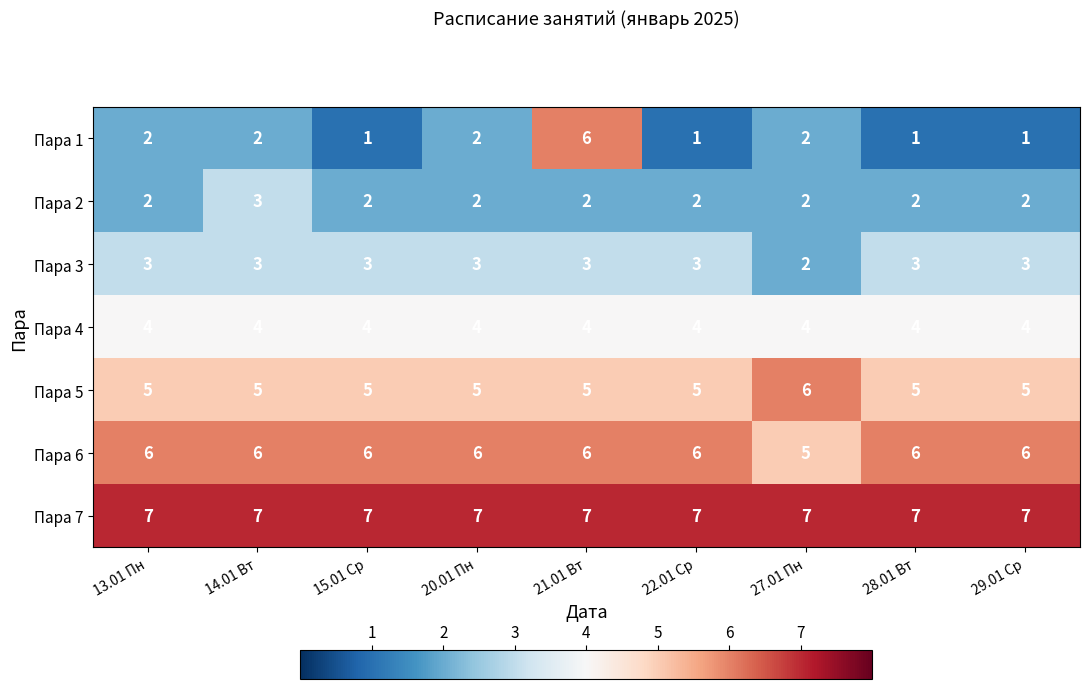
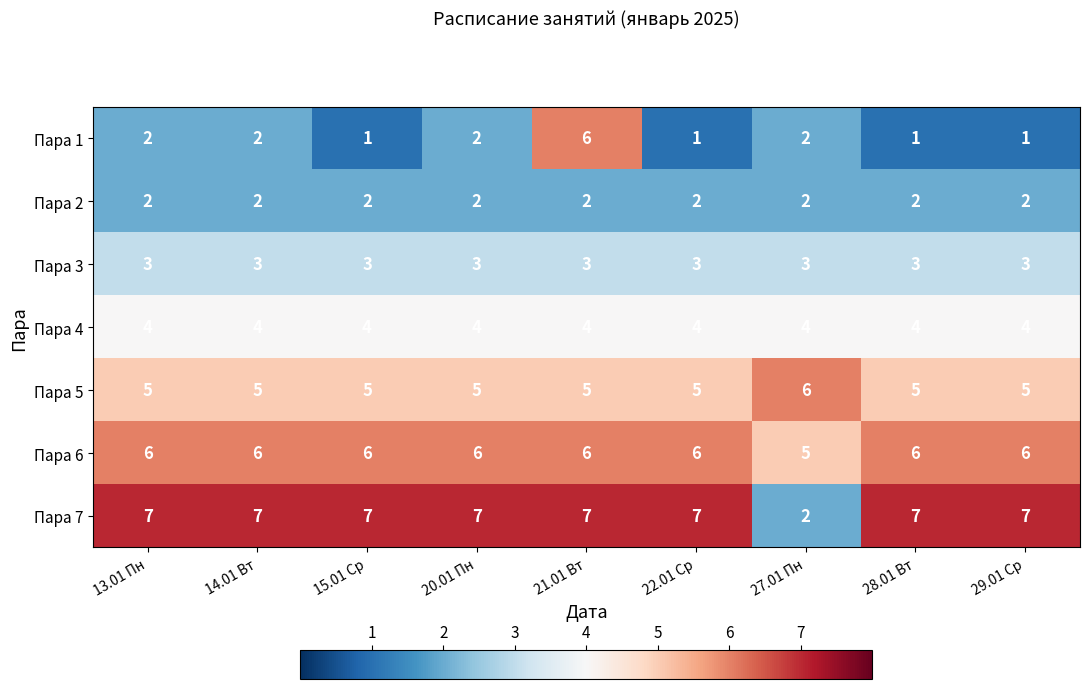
Пара 2, 14.01 Вт: 3 -> 2
Пара 3, 27.01 Пн: 2 -> 3
Пара 7, 27.01 Пн: 7 -> 2
